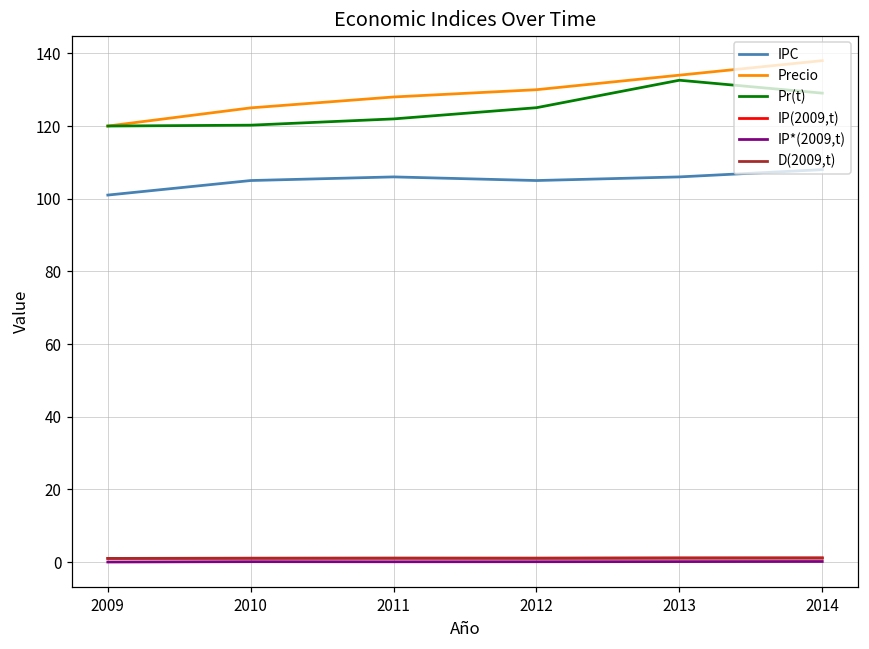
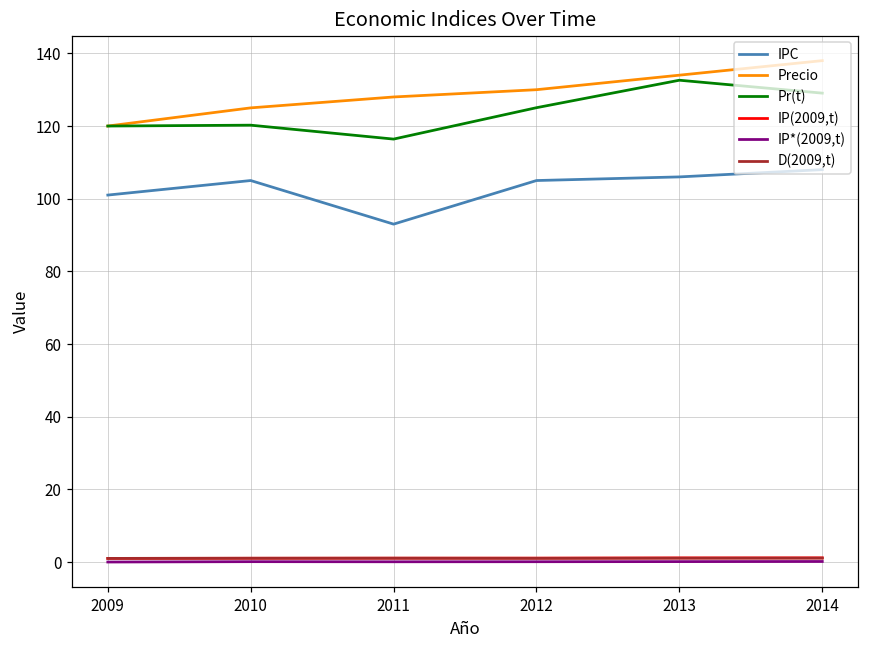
IPC, 2011: 106 -> 93
Pr(t), 2011: 122 -> 116
